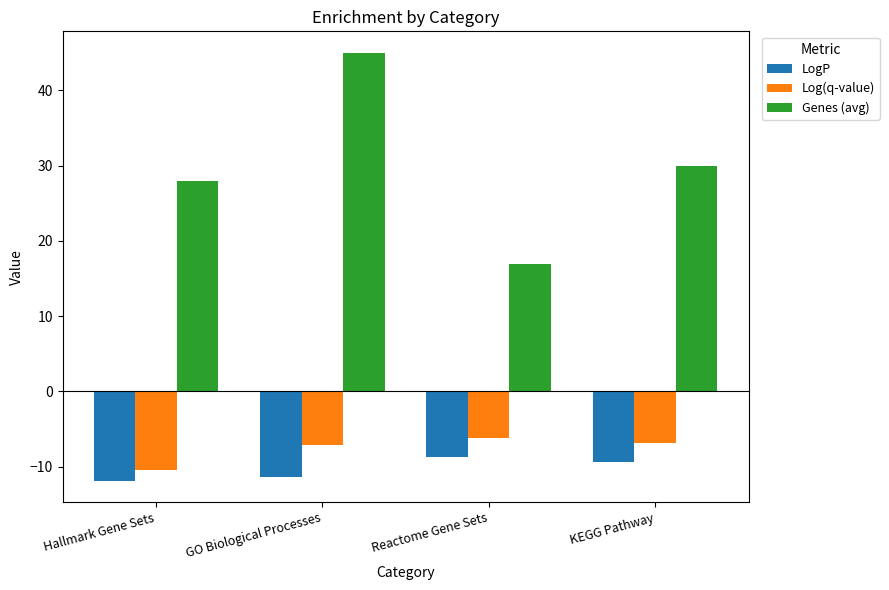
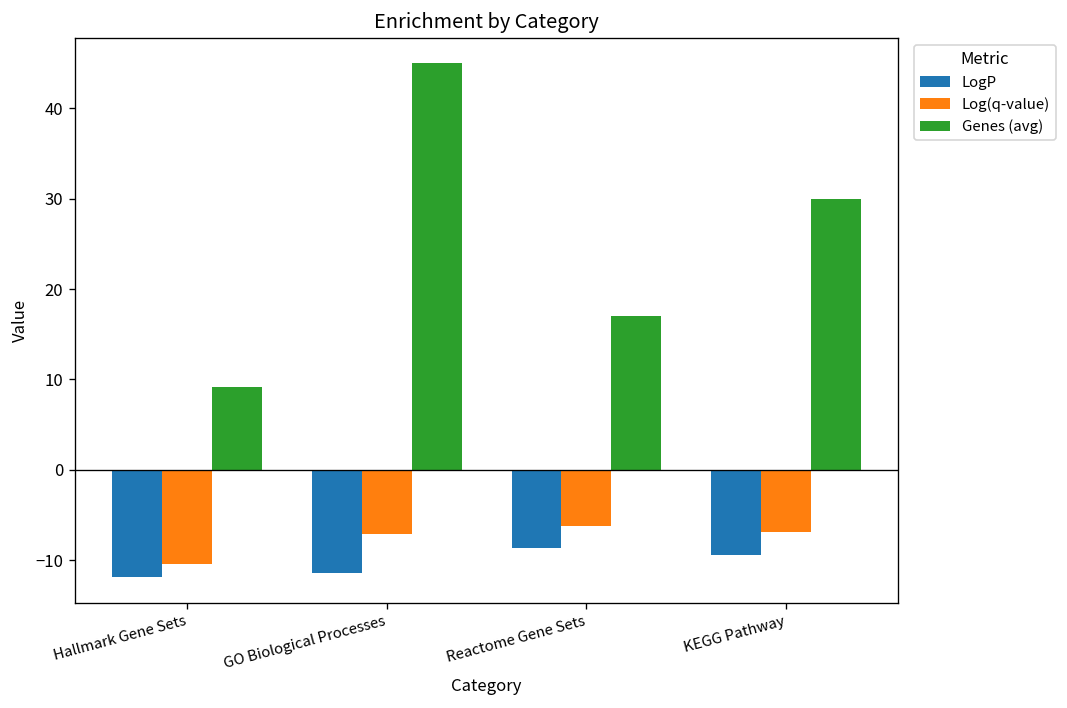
Genes (avg), Hallmark Gene Sets: 28 -> 9
